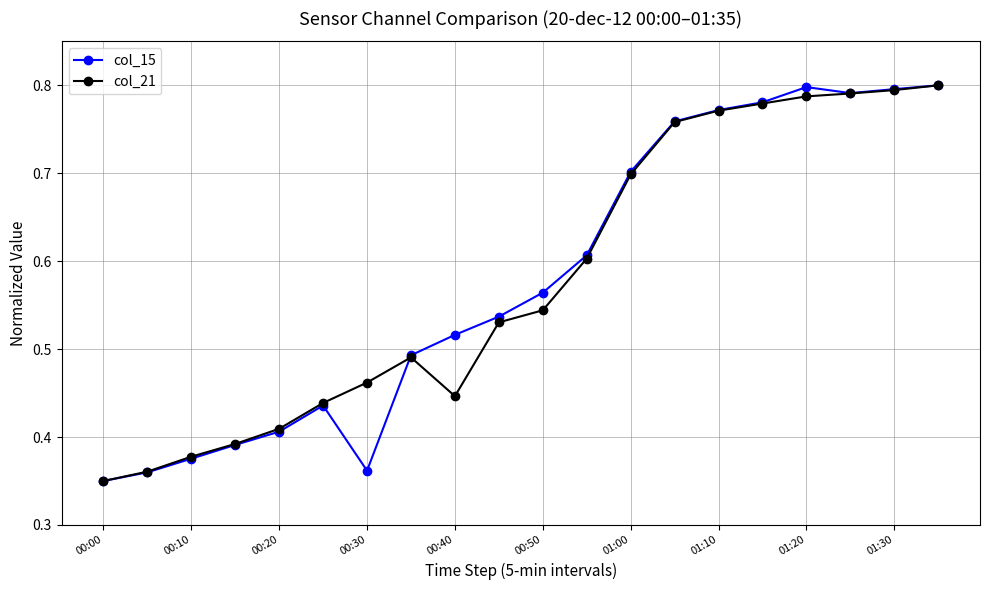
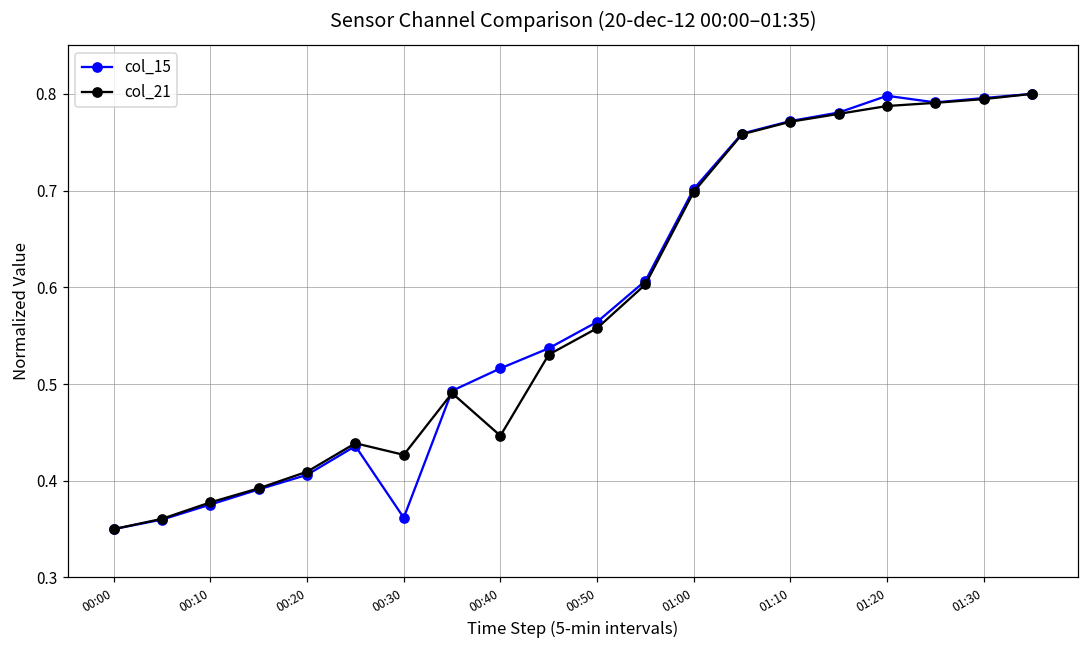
col_21, 00:30: 0.46 -> 0.43
col_21, 00:50: 0.54 -> 0.56
